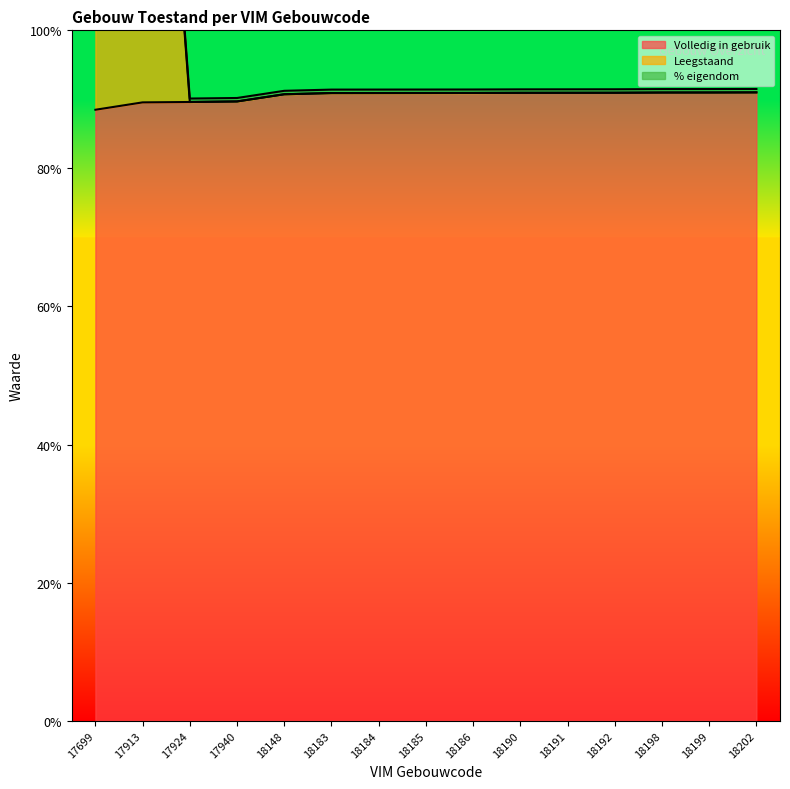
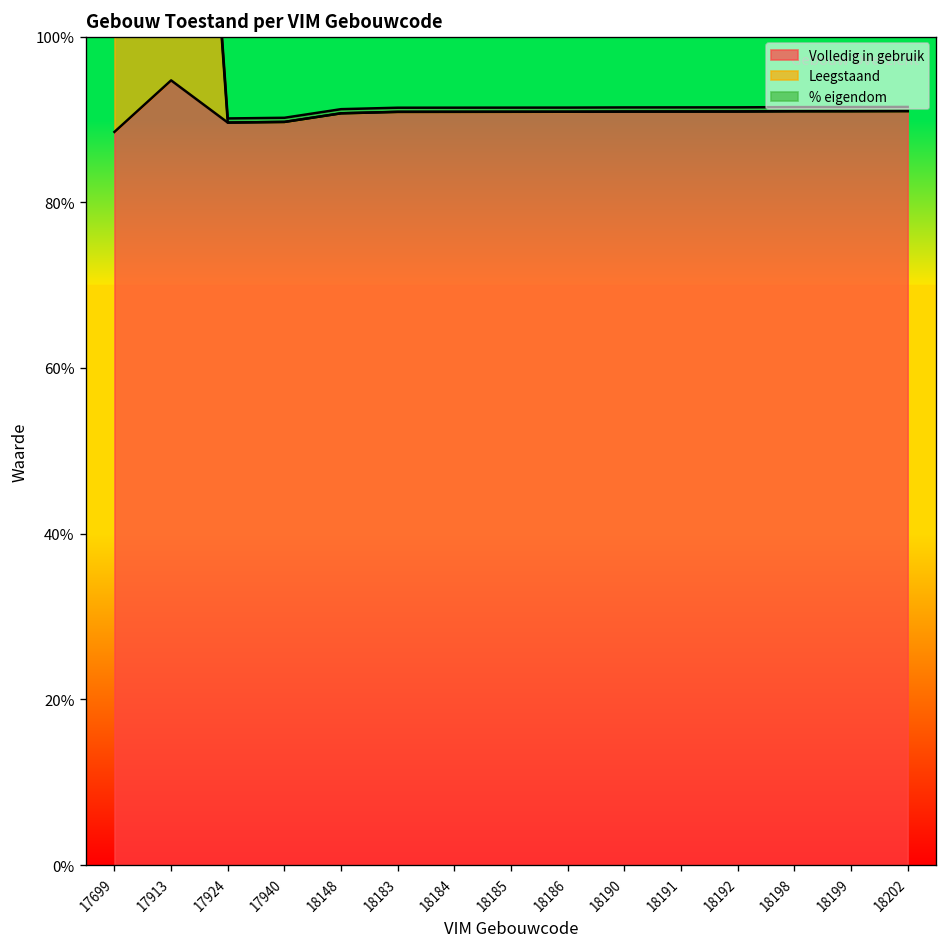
Volledig in gebruik, 17913: 90% -> 95%
